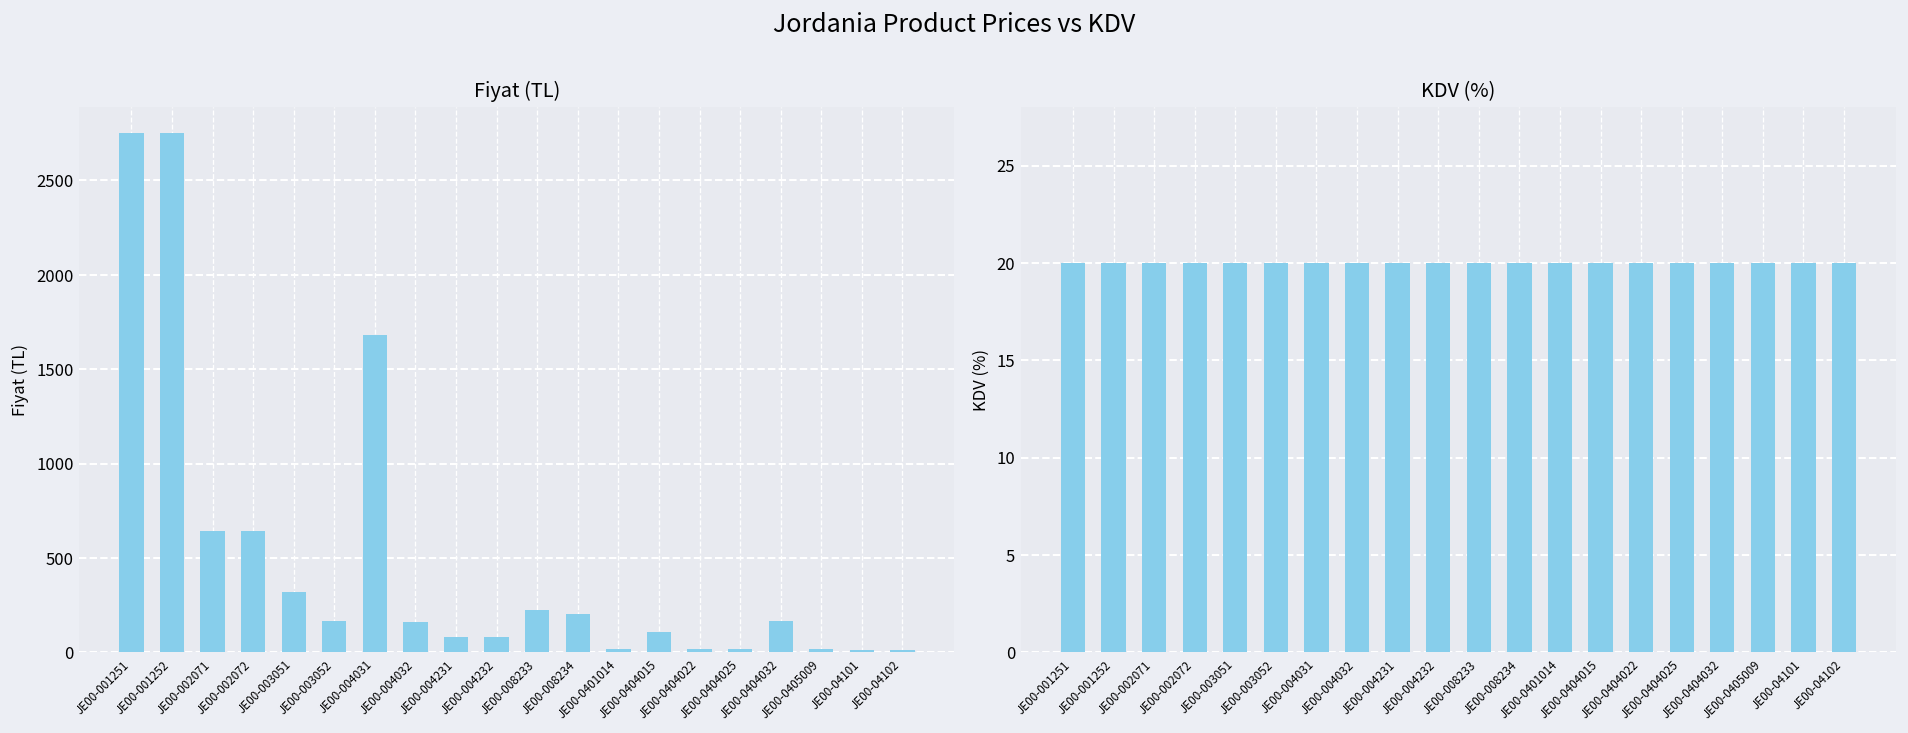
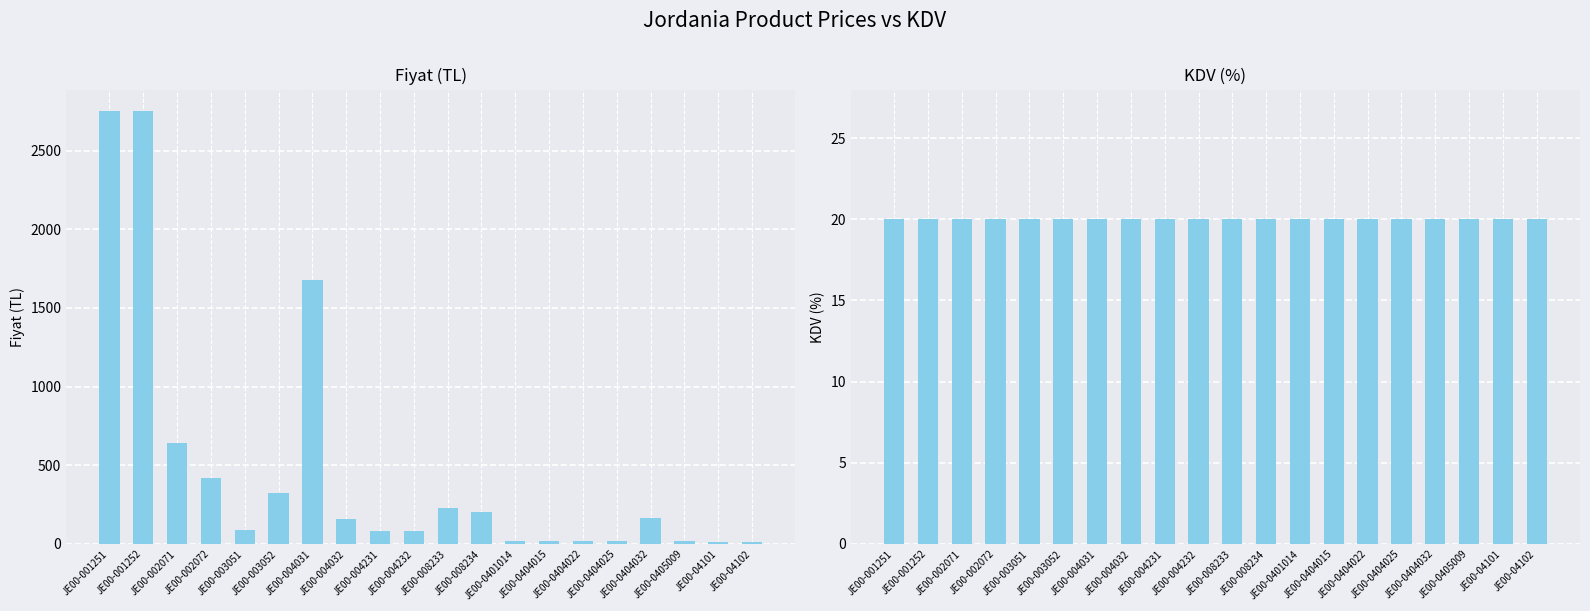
Fiyat (TL), JE00-002072: 640 -> 420
Fiyat (TL), JE00-003051: 320 -> 90
Fiyat (TL), JE00-003052: 170 -> 320
Fiyat (TL), JE00-0404015: 110 -> 20
